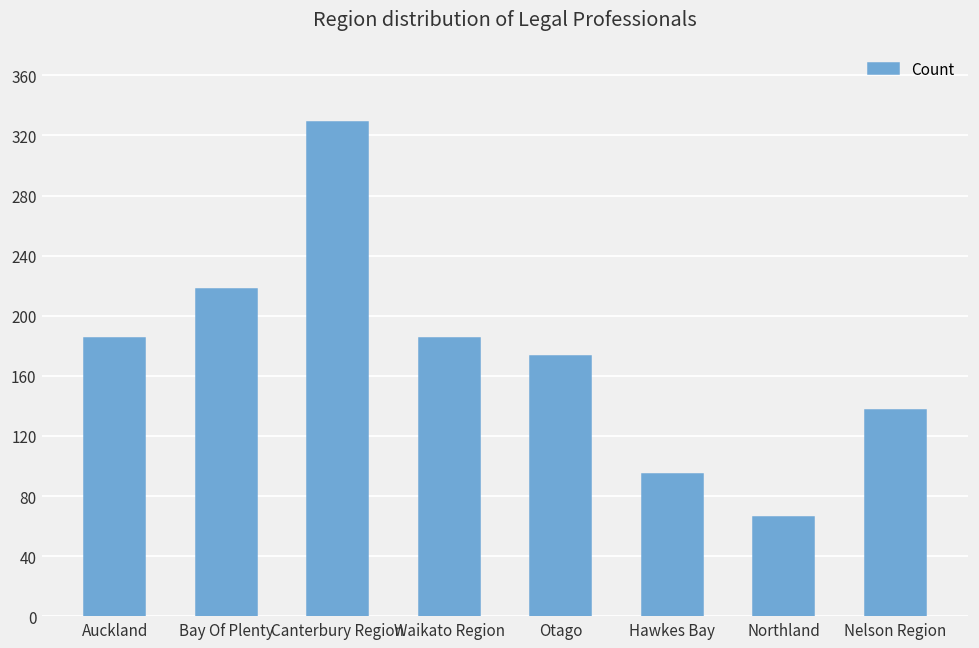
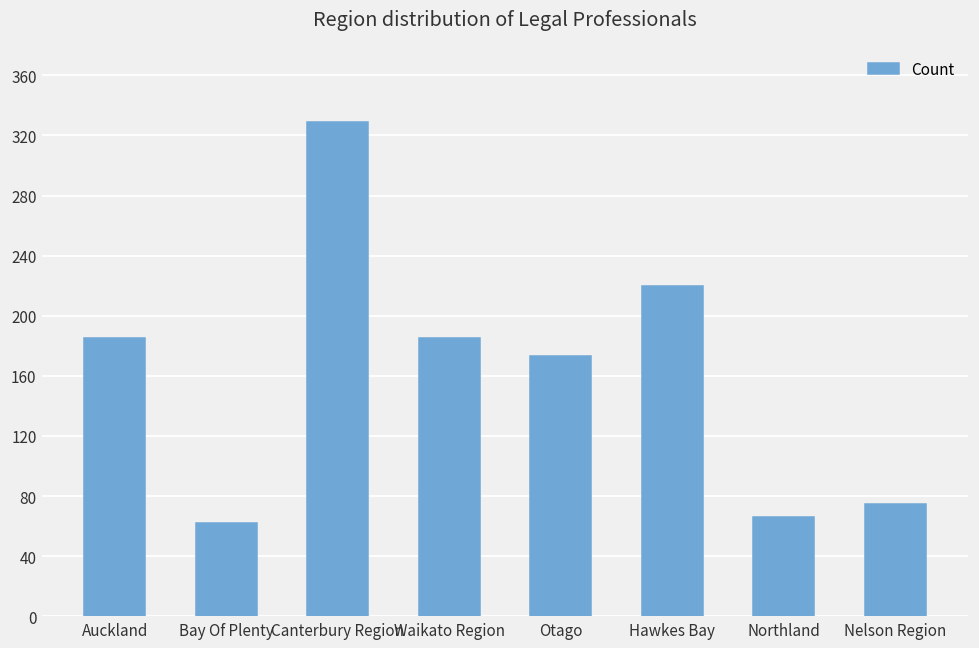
Bay Of Plenty: 218 -> 62
Hawkes Bay: 95 -> 220
Nelson Region: 137 -> 75
